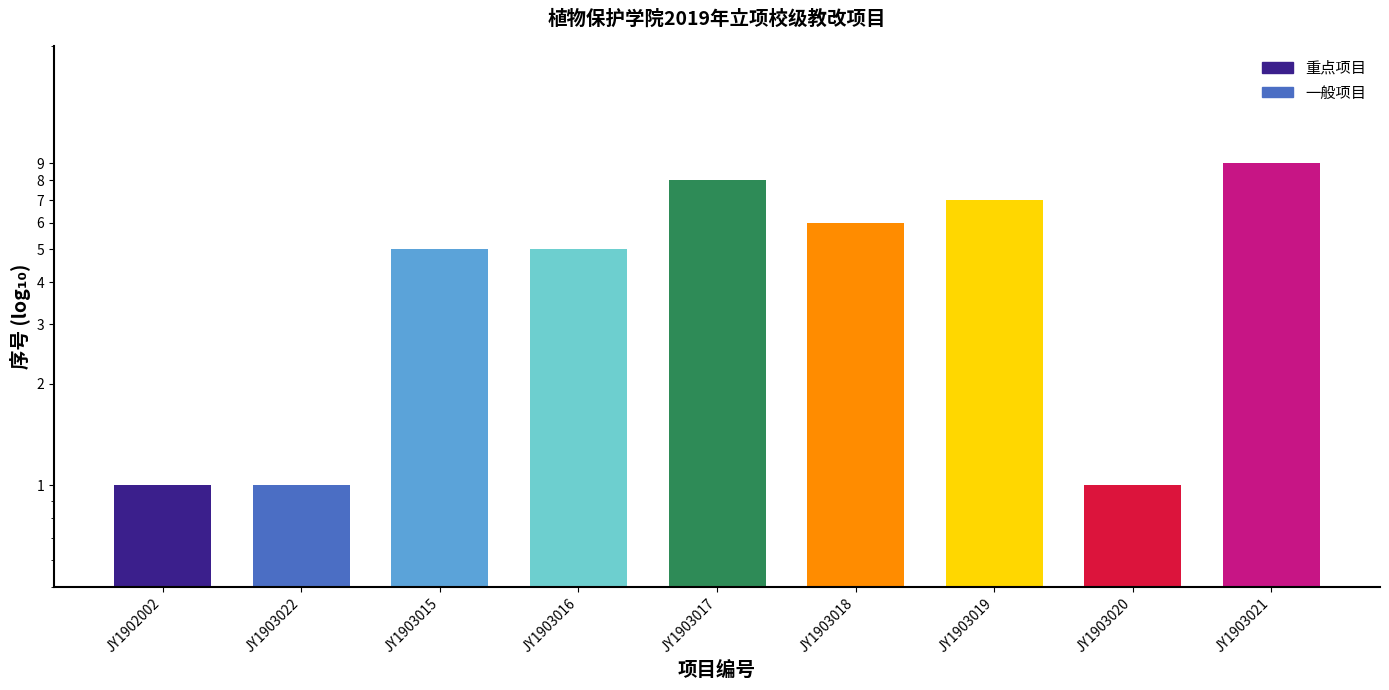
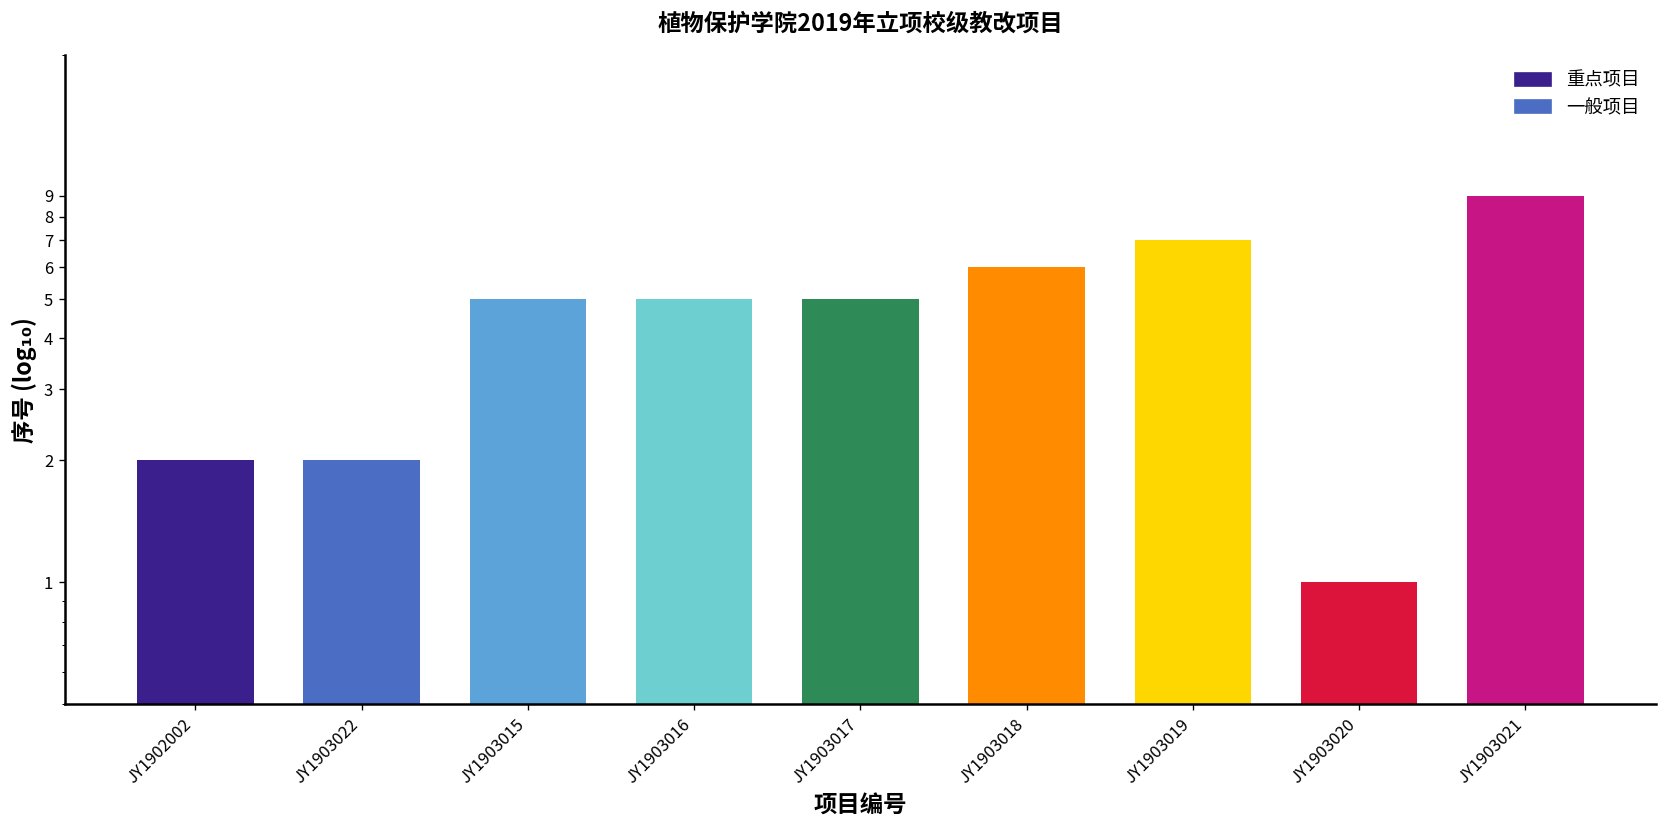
JY1902002: 1 -> 2
JY1903022: 1 -> 2
JY1903017: 8 -> 5
